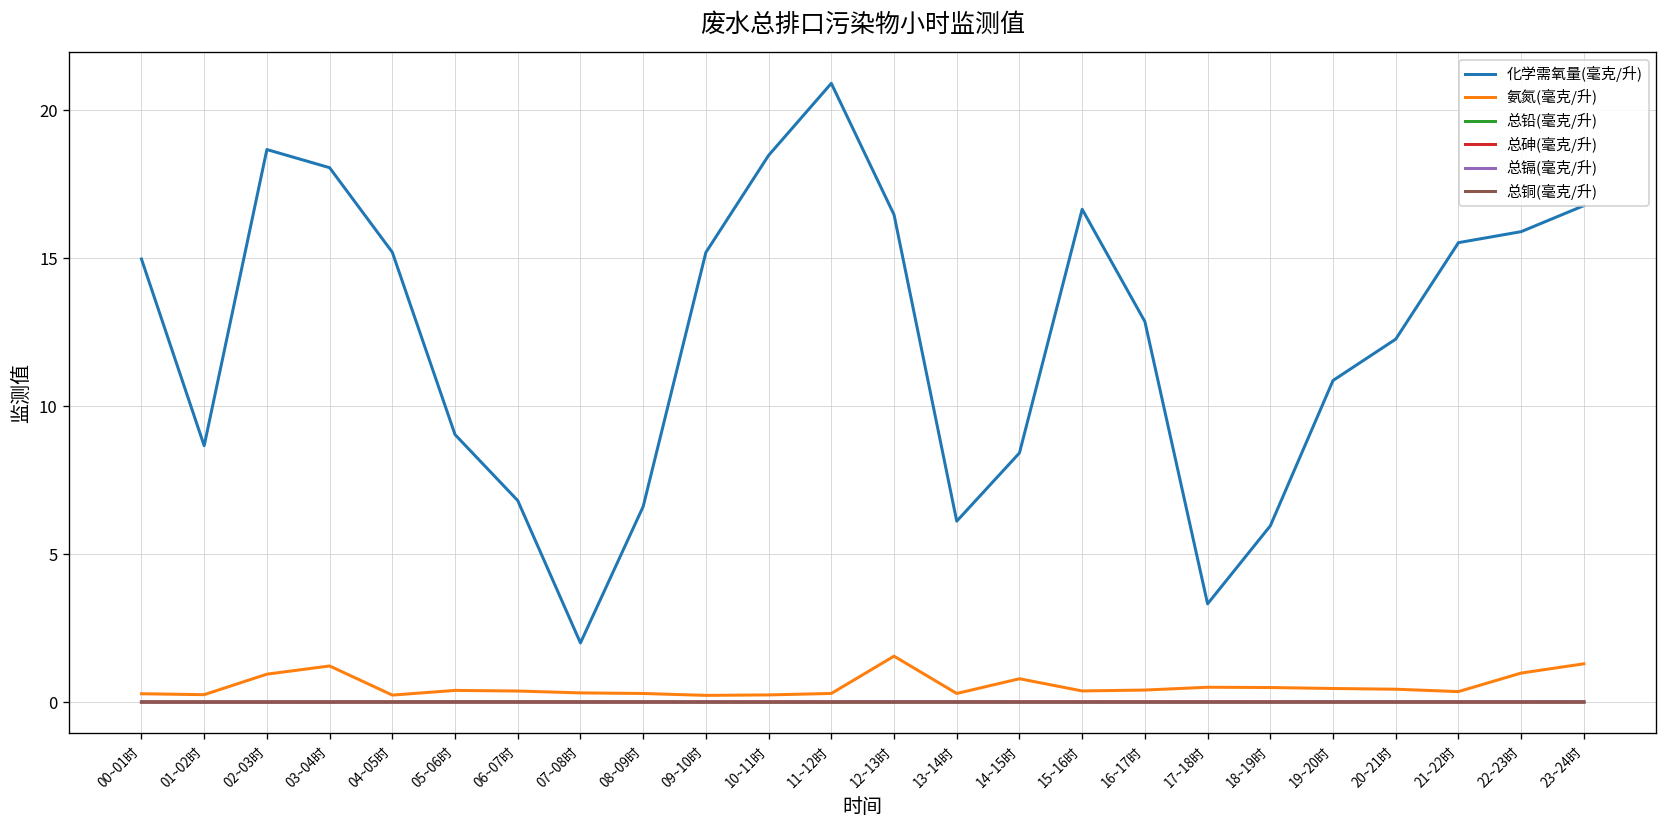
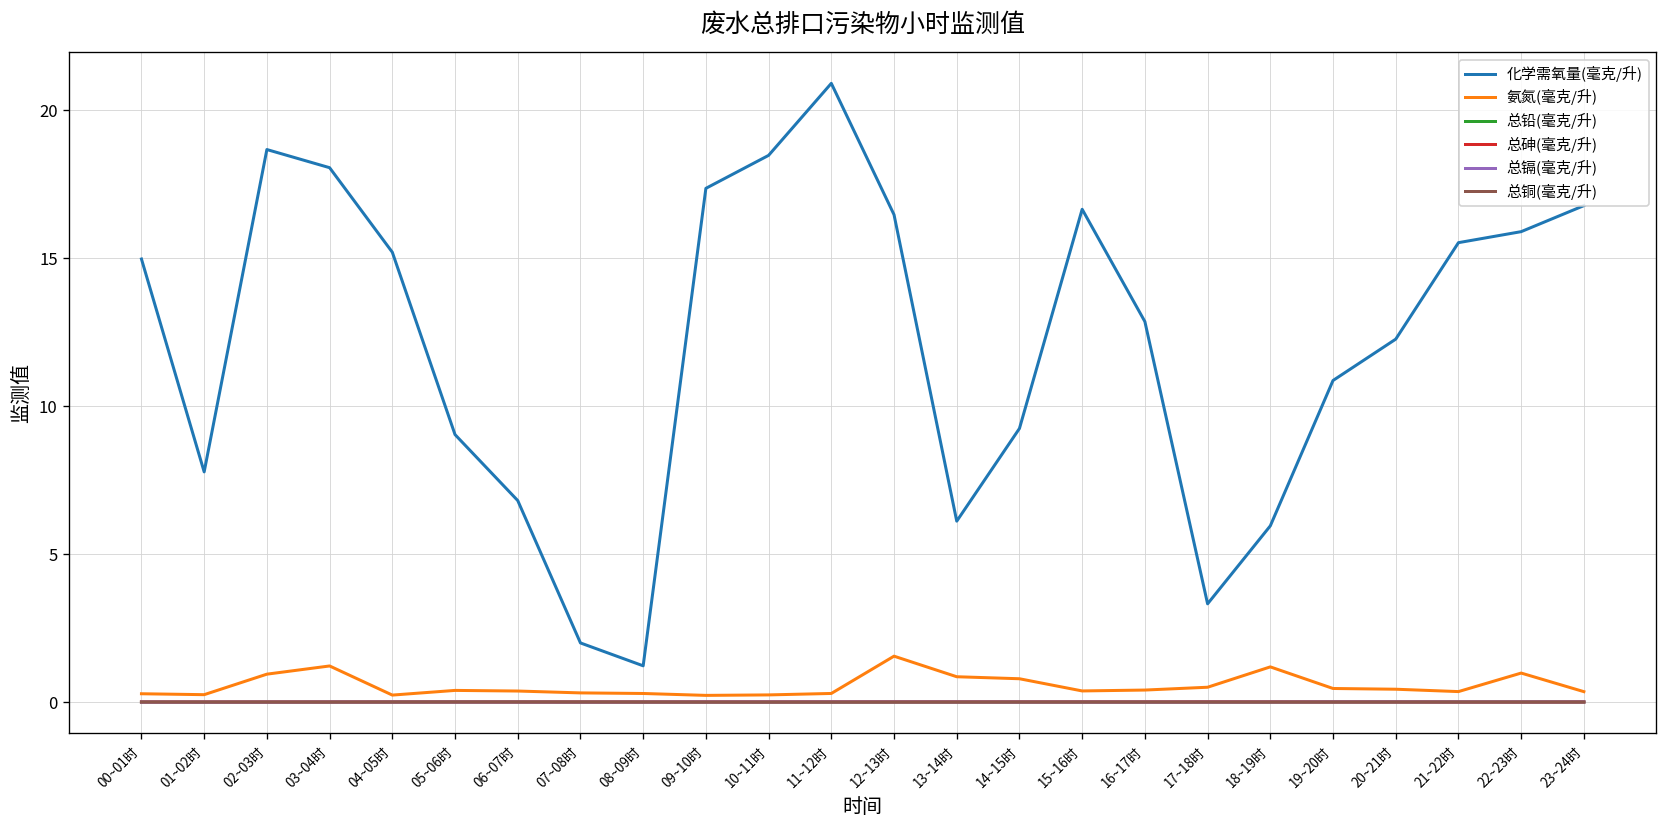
化学需氧量(毫克/升), 01~02时: 8.7 -> 7.8
化学需氧量(毫克/升), 08~09时: 6.6 -> 1.2
化学需氧量(毫克/升), 09~10时: 15.2 -> 17.4
氨氮(毫克/升), 13~14时: 0.3 -> 0.9
化学需氧量(毫克/升), 14~15时: 8.4 -> 9.2
氨氮(毫克/升), 18~19时: 0.5 -> 1.2
氨氮(毫克/升), 23~24时: 1.3 -> 0.4
